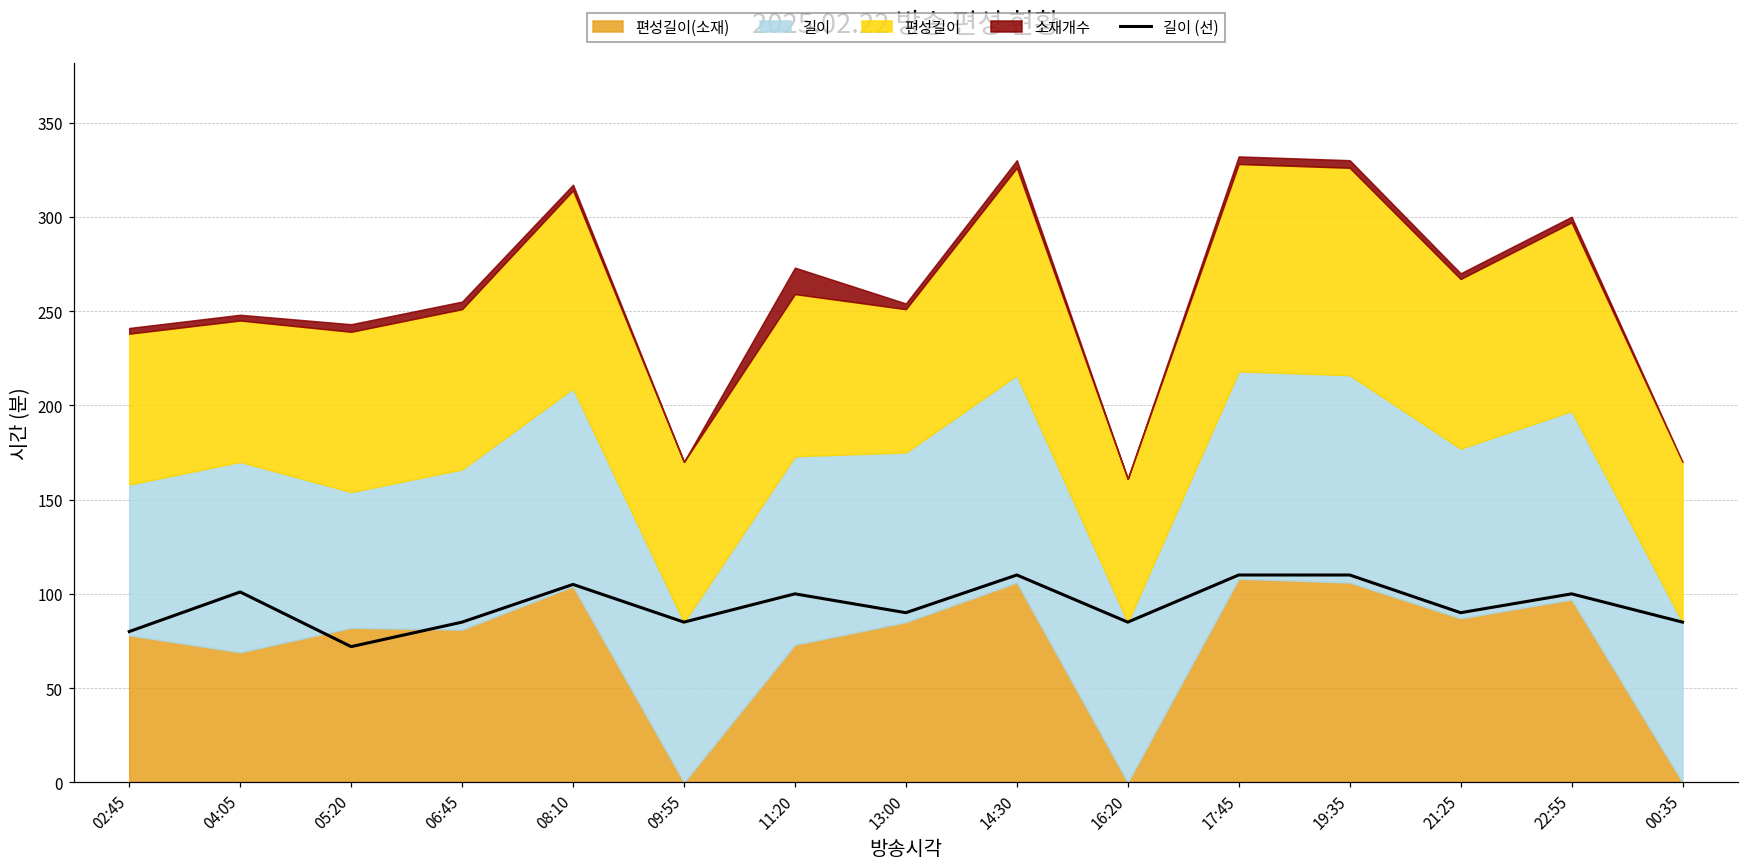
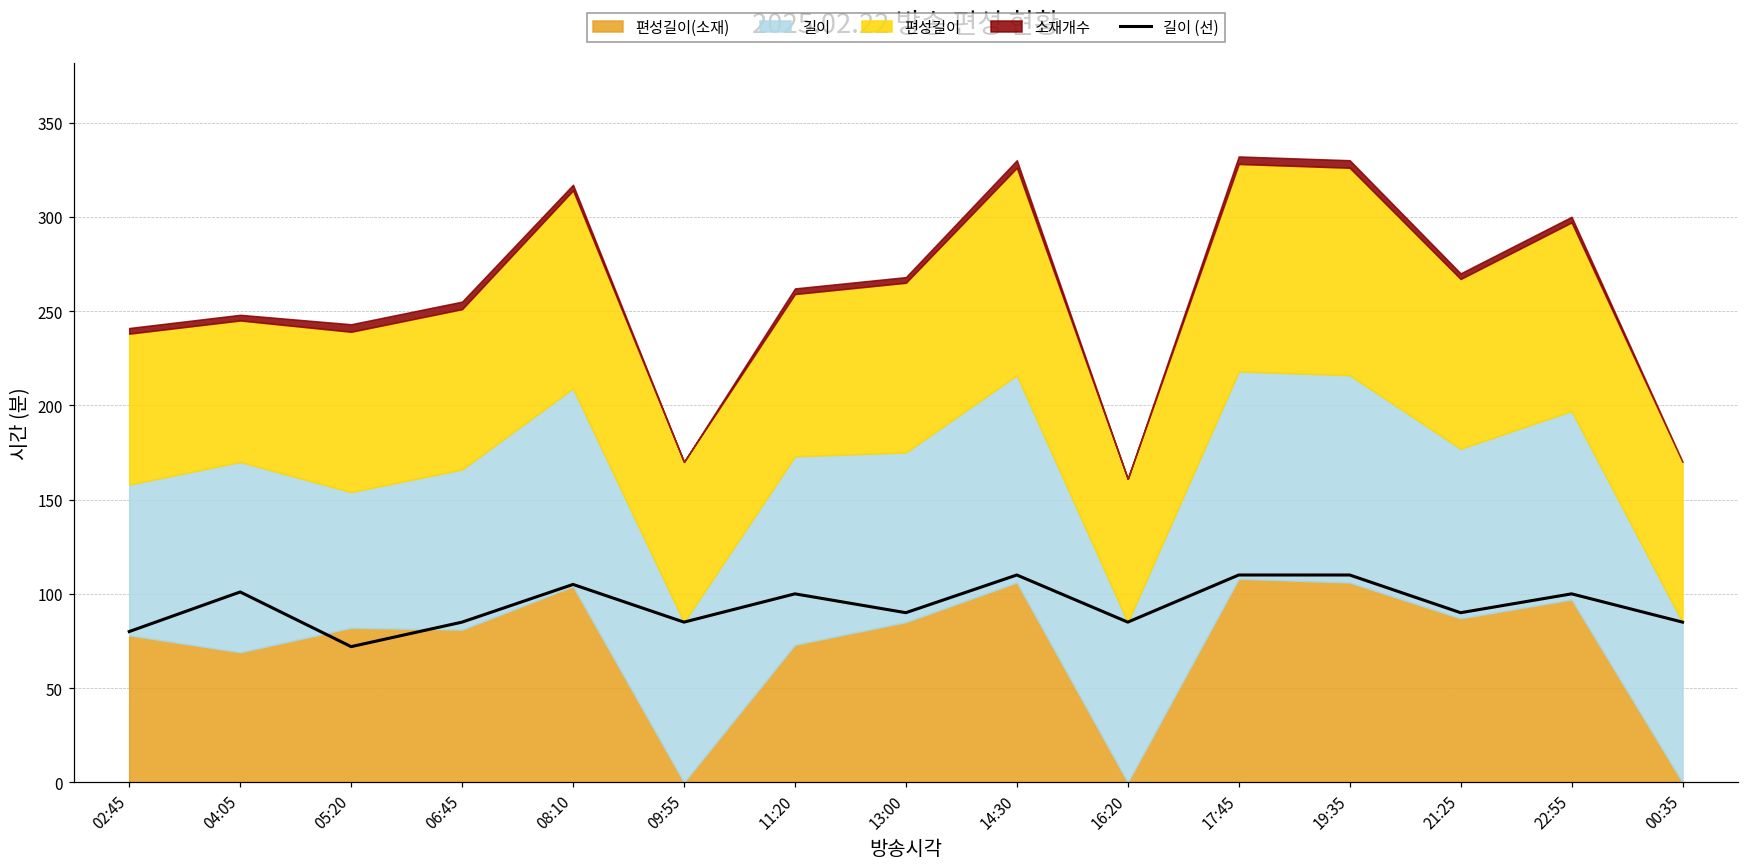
소재개수, 11:20: 14 -> 3
편성길이, 13:00: 76 -> 90
